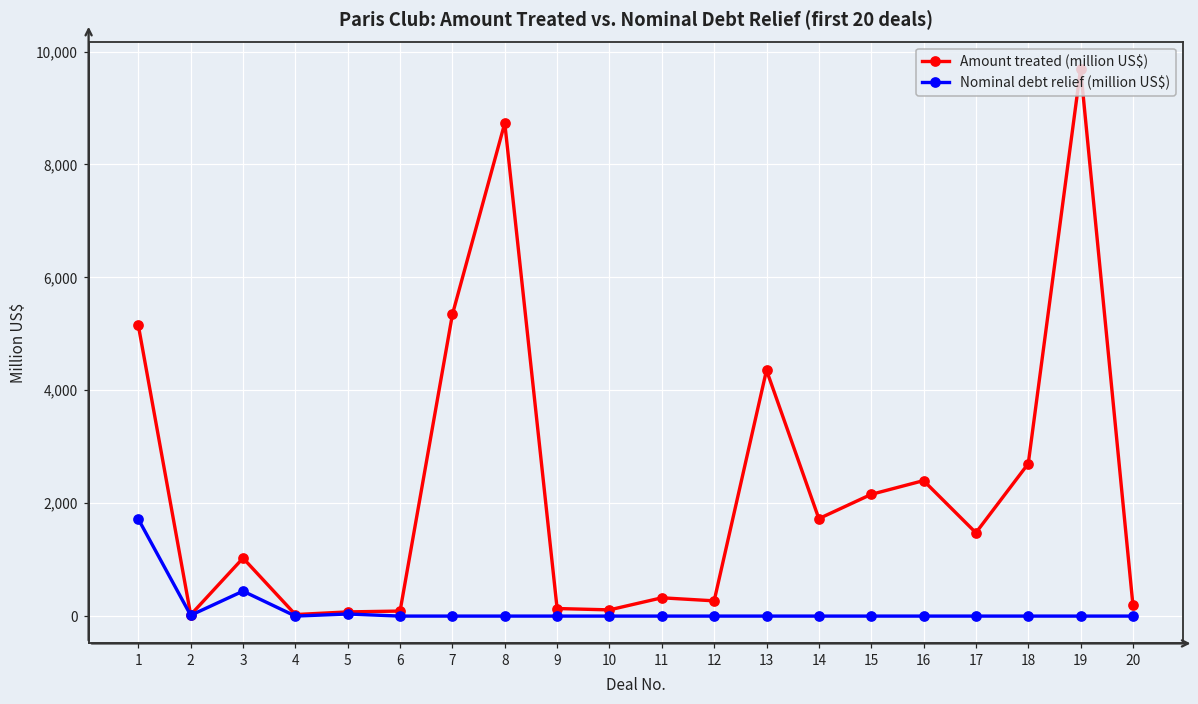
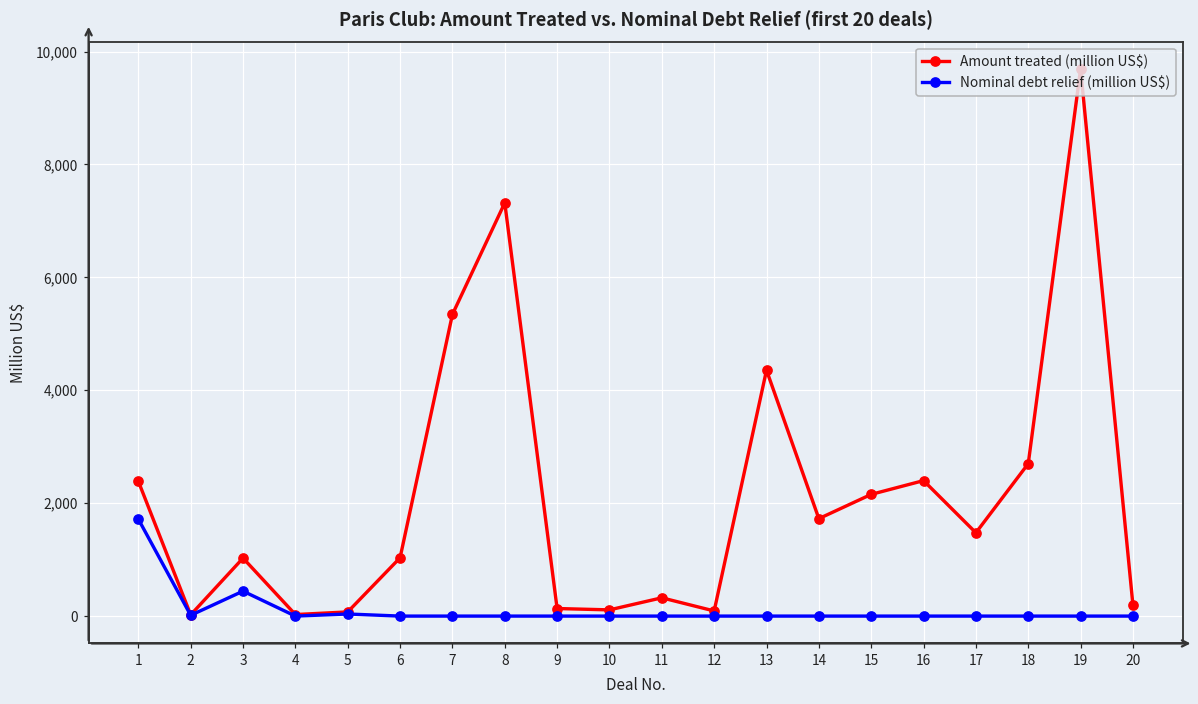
Amount treated (million US$), 1: 5,100 -> 2,400
Amount treated (million US$), 6: 100 -> 1,000
Amount treated (million US$), 8: 8,700 -> 7,300
Amount treated (million US$), 12: 300 -> 100
